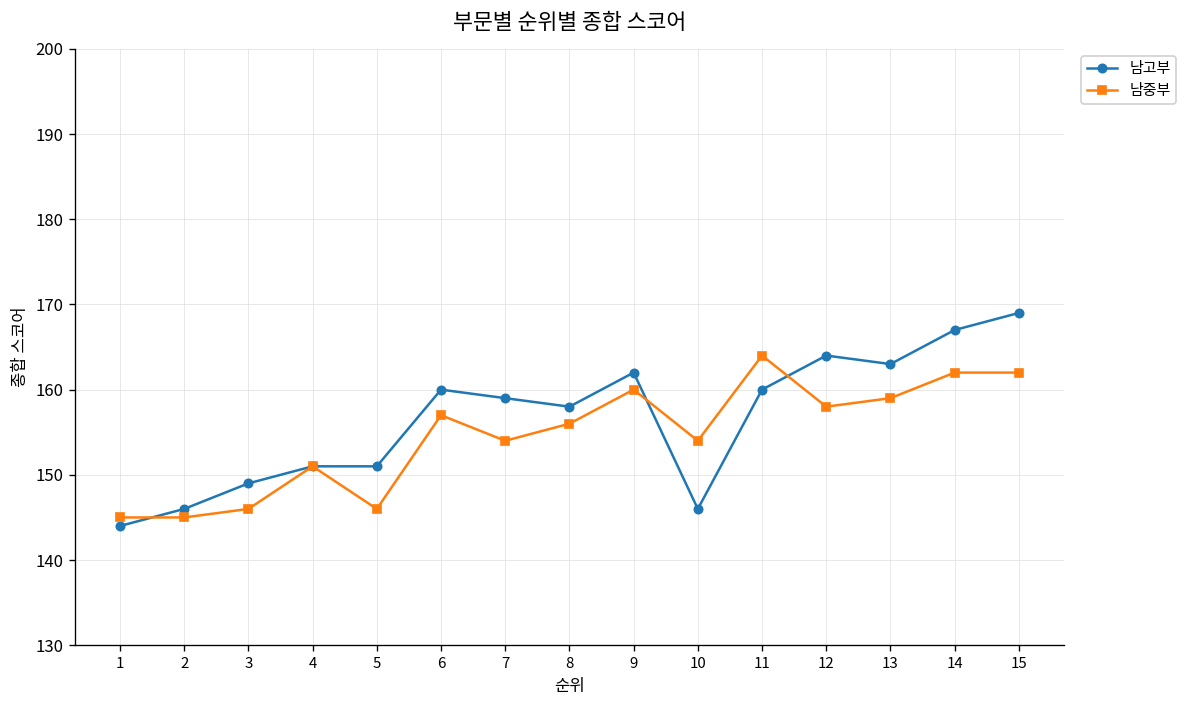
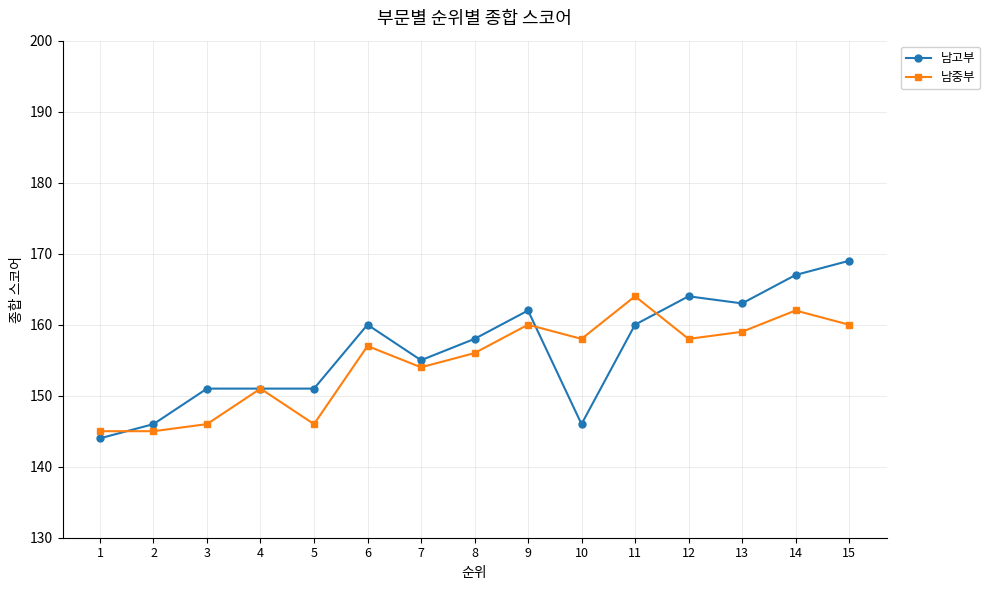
남고부, 3: 149 -> 151
남고부, 7: 159 -> 155
남중부, 10: 154 -> 158
남중부, 15: 162 -> 160
